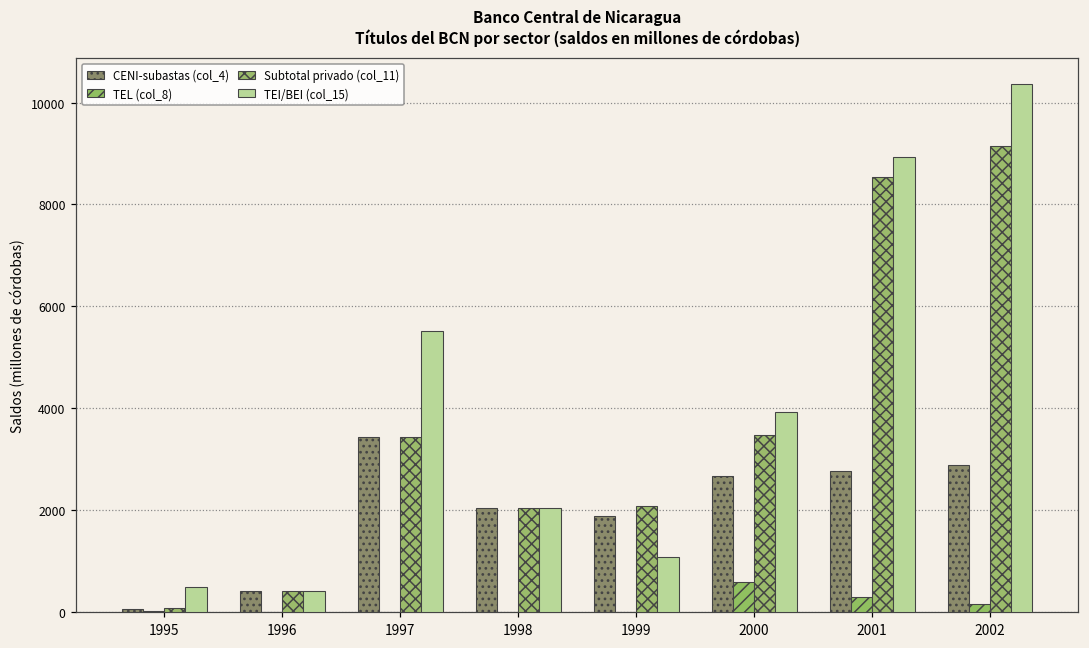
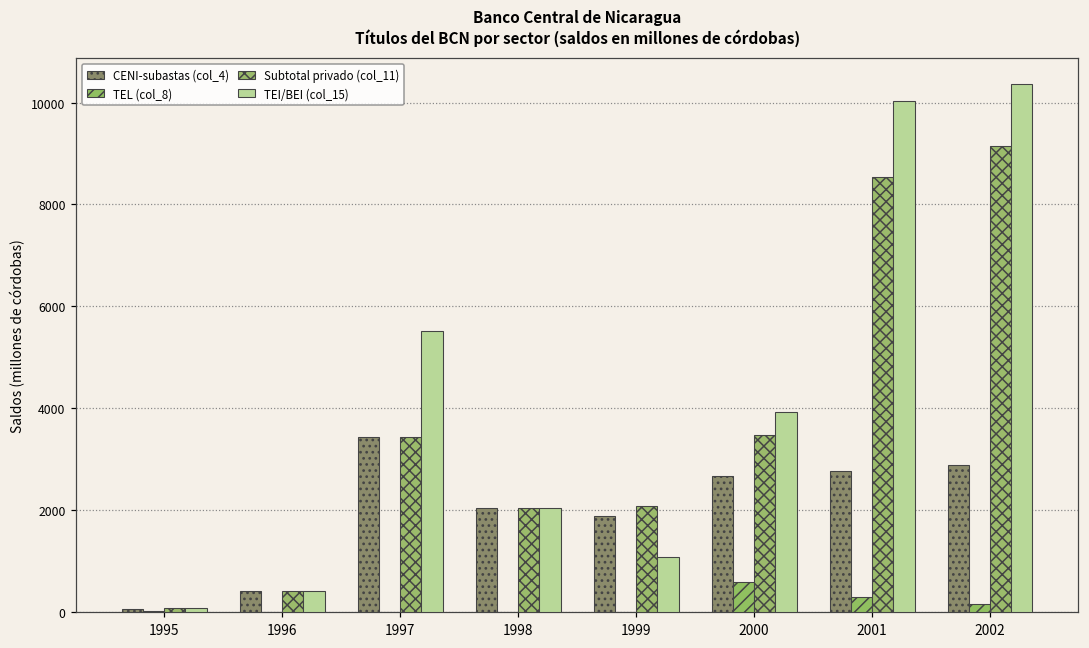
TEI/BEI (col_15), 1995: 500 -> 100
TEI/BEI (col_15), 2001: 8900 -> 10000
